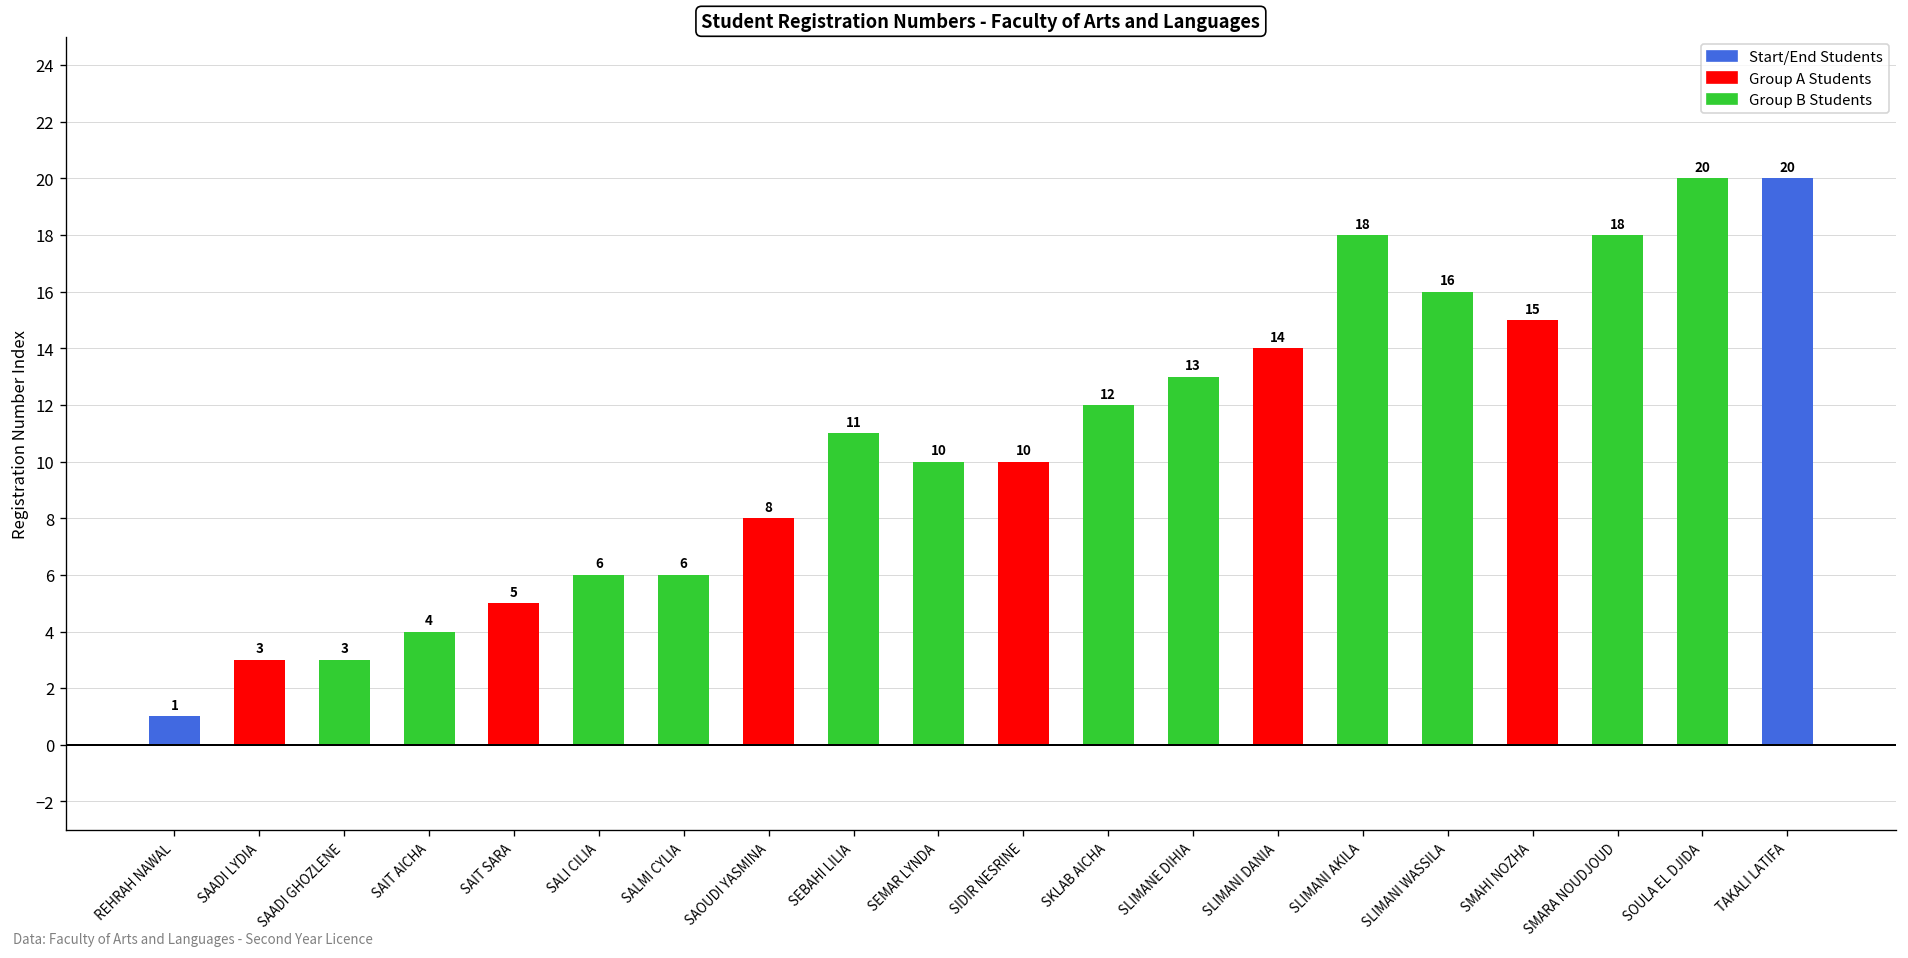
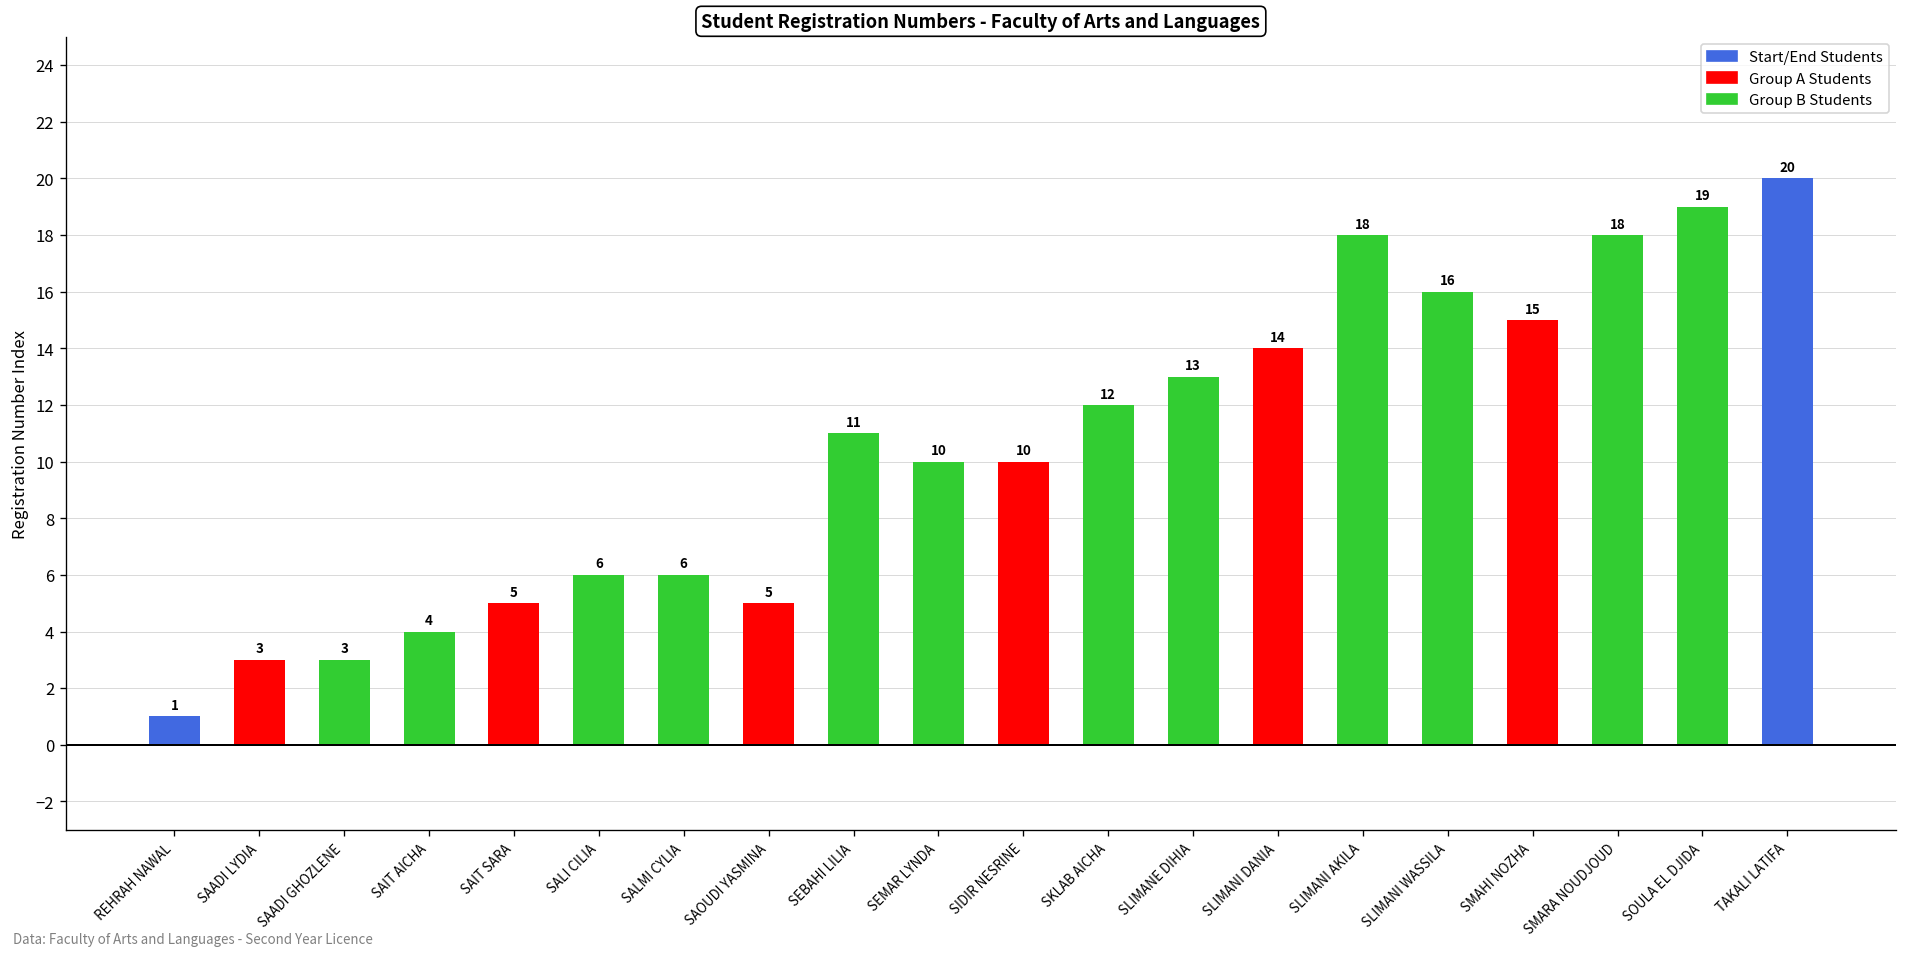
SAOUDI YASMINA: 8 -> 5
SOULA EL DJIDA: 20 -> 19
